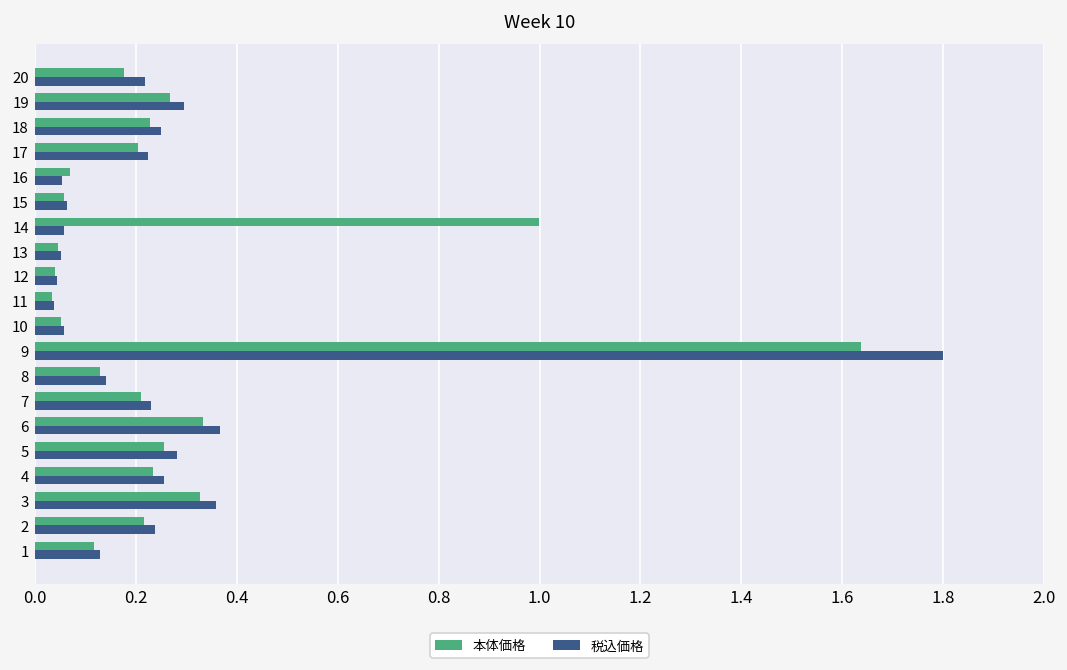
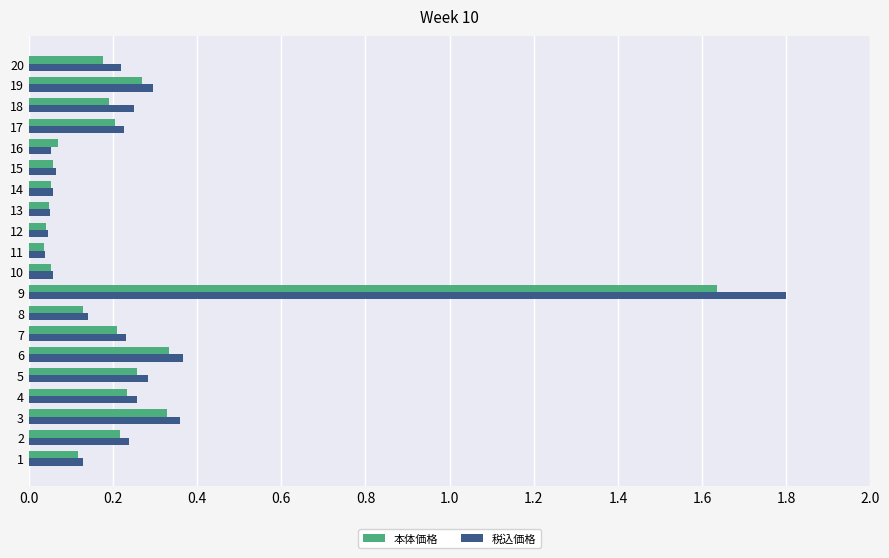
本体価格, 18: 0.23 -> 0.19
本体価格, 14: 1.00 -> 0.05
